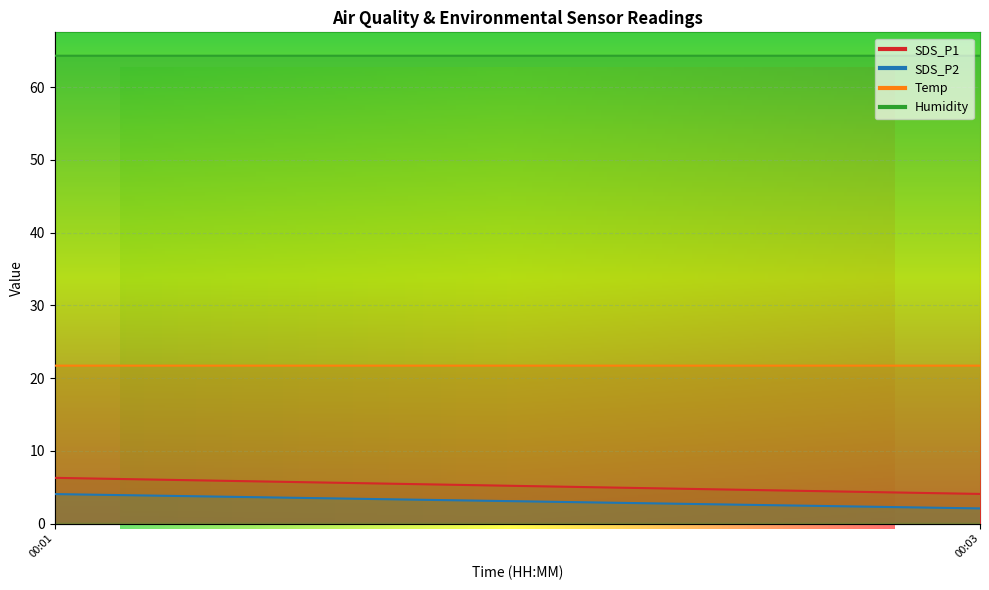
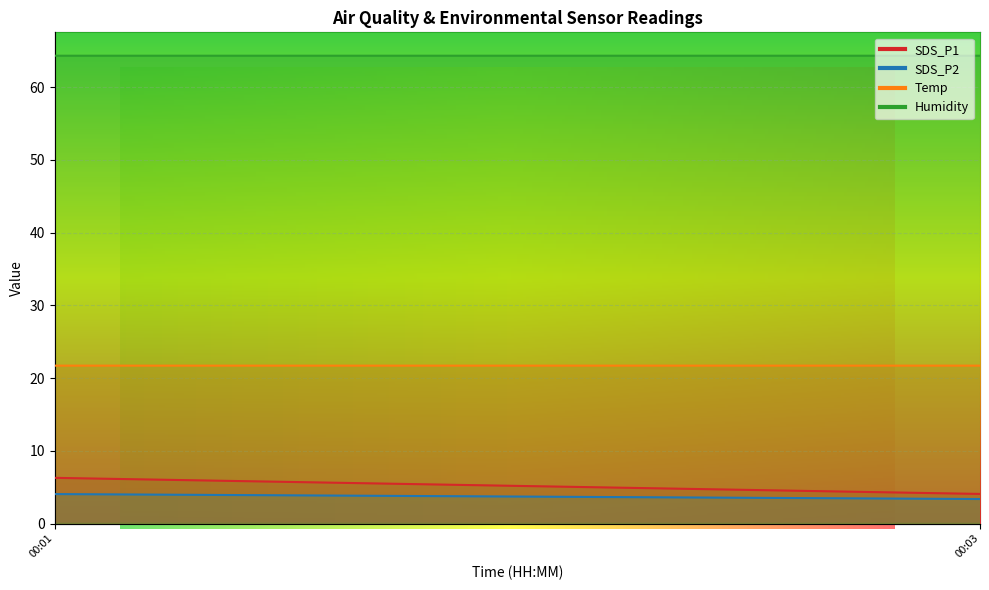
SDS_P2, 00:03: 2 -> 3
